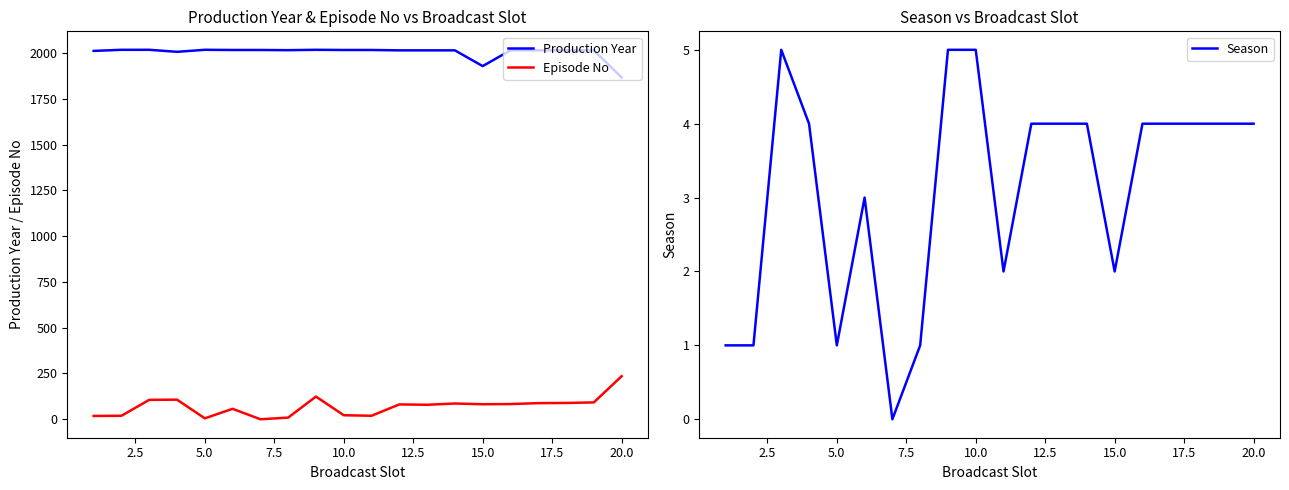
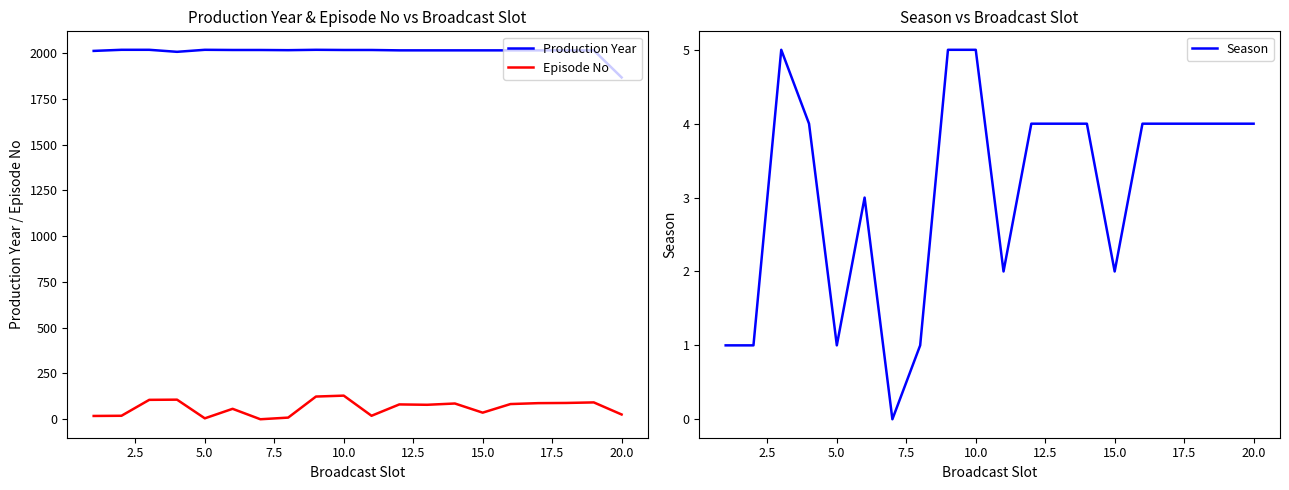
Production Year & Episode No vs Broadcast Slot, Episode No, 10.0: 20 -> 130
Production Year & Episode No vs Broadcast Slot, Production Year, 15.0: 1930 -> 2020
Production Year & Episode No vs Broadcast Slot, Episode No, 15.0: 80 -> 40
Production Year & Episode No vs Broadcast Slot, Episode No, 20.0: 240 -> 30
